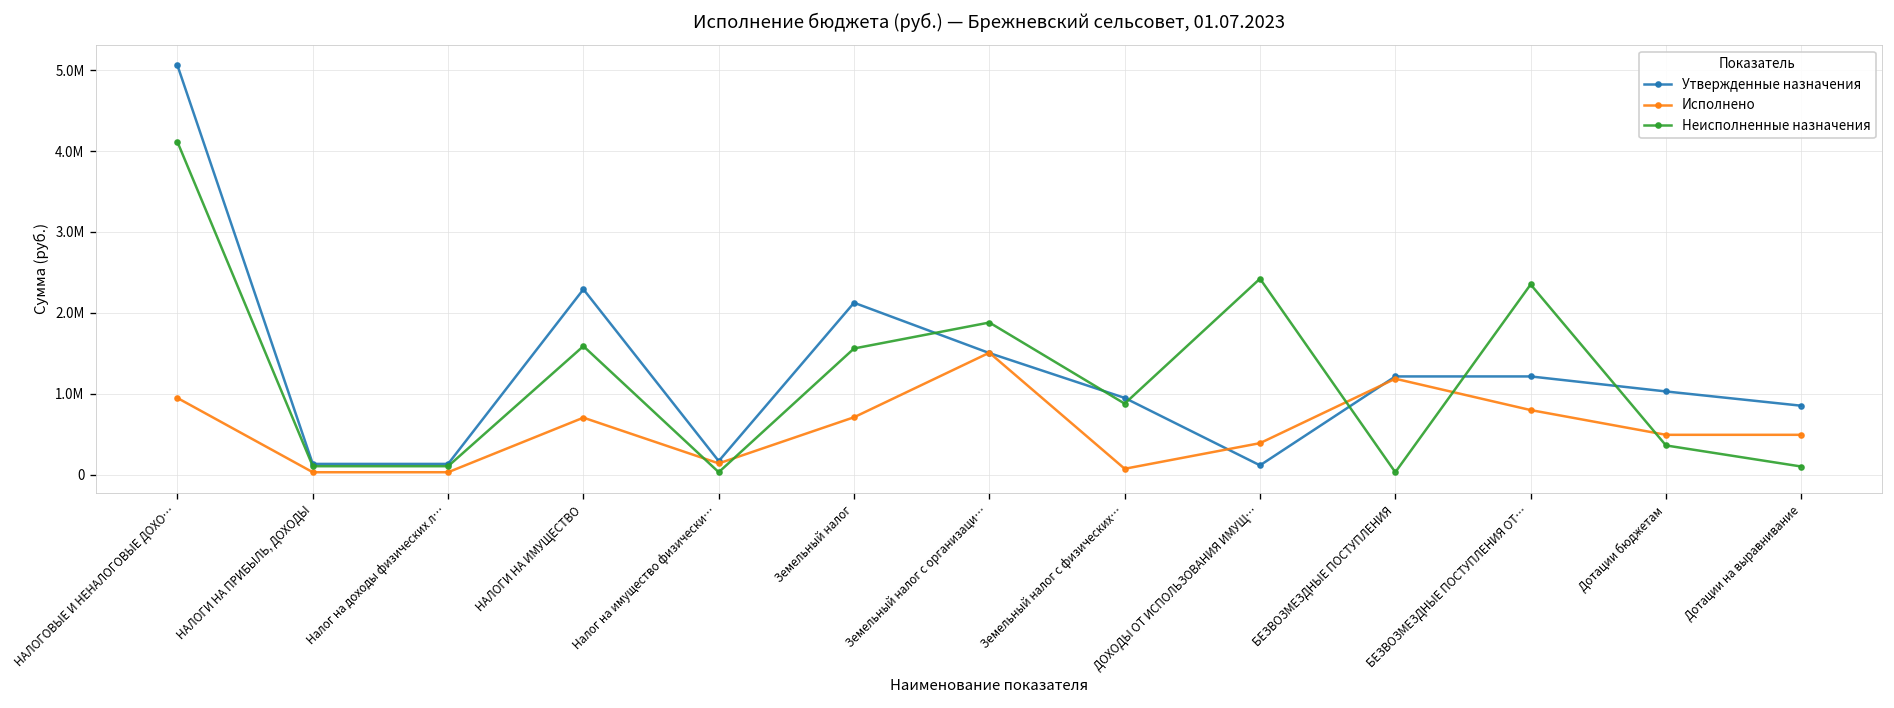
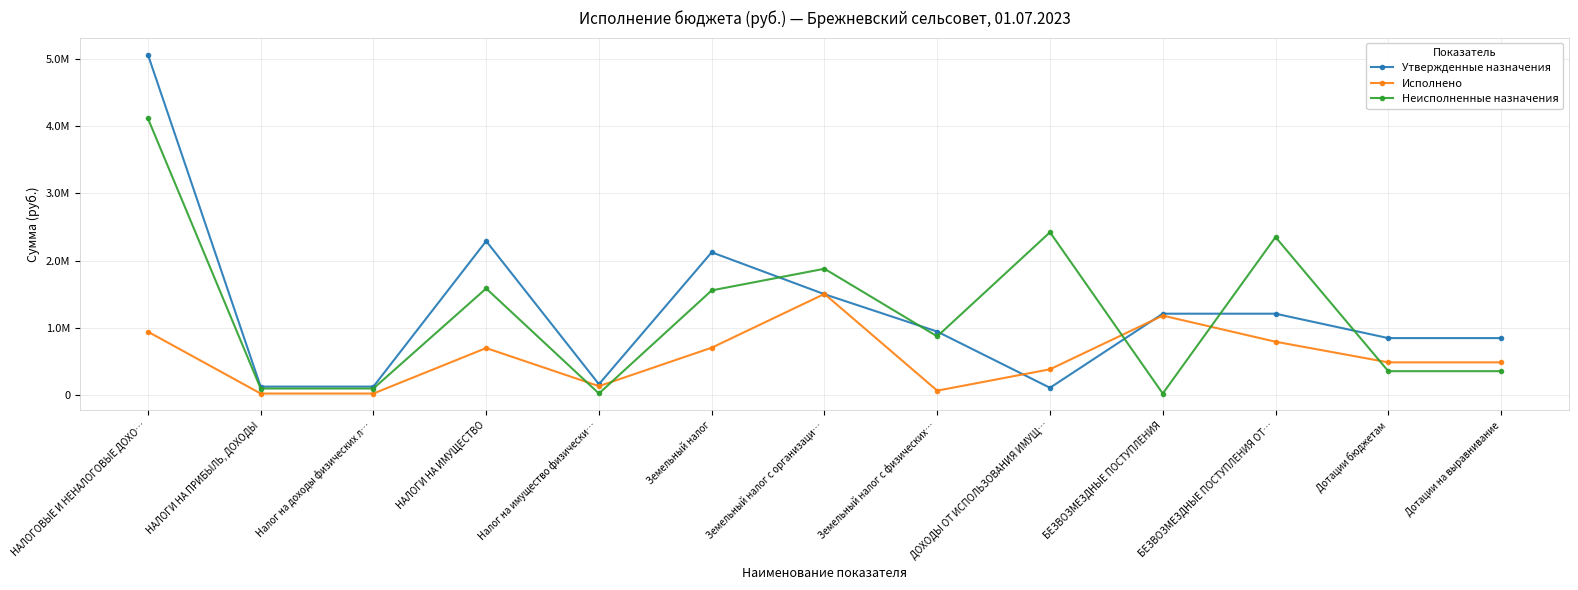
Утвержденные назначения, Дотации бюджетам: 1000000 -> 900000
Неисполненные назначения, Дотации на выравнивание: 100000 -> 400000
